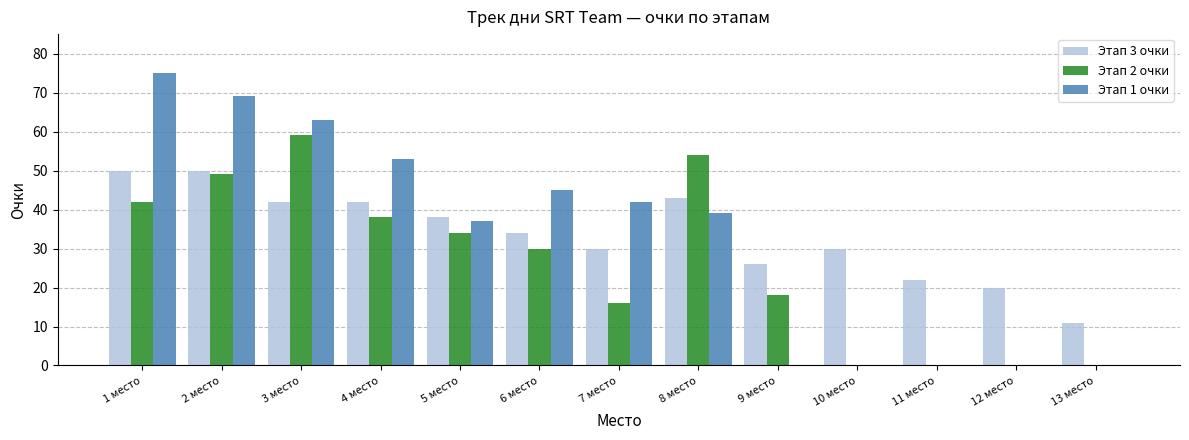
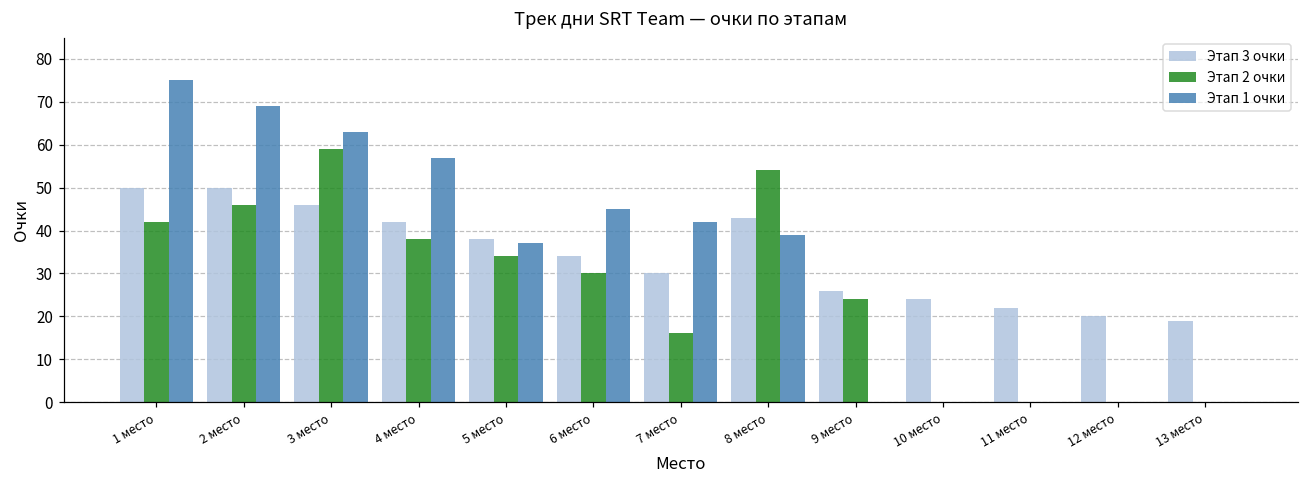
Этап 2 очки, 2 место: 49 -> 46
Этап 3 очки, 3 место: 42 -> 46
Этап 1 очки, 4 место: 53 -> 57
Этап 2 очки, 9 место: 18 -> 24
Этап 3 очки, 10 место: 30 -> 24
Этап 3 очки, 13 место: 11 -> 19
